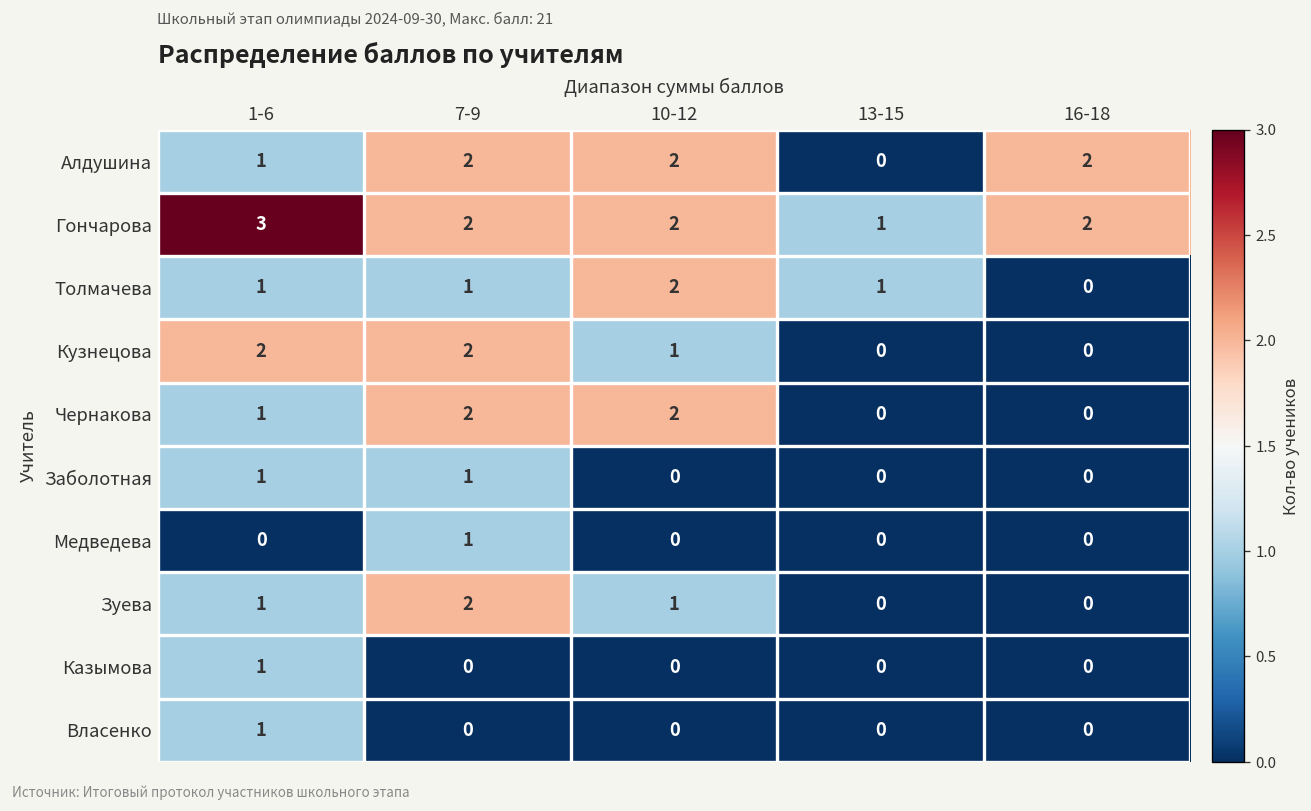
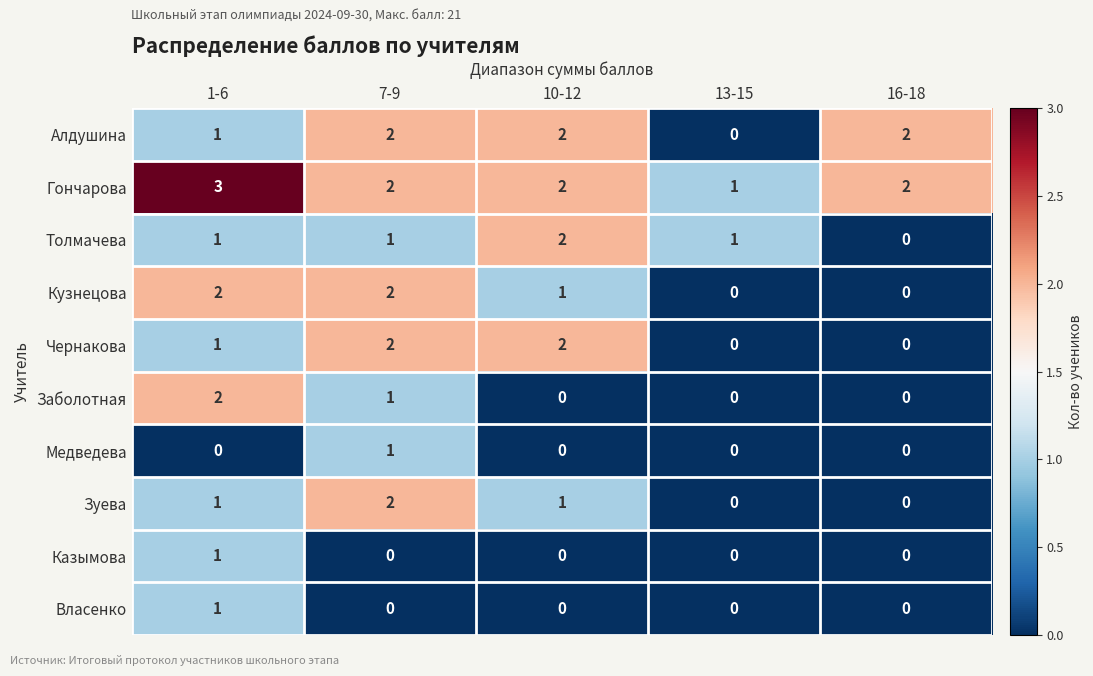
Заболотная, 1-6: 1 -> 2
